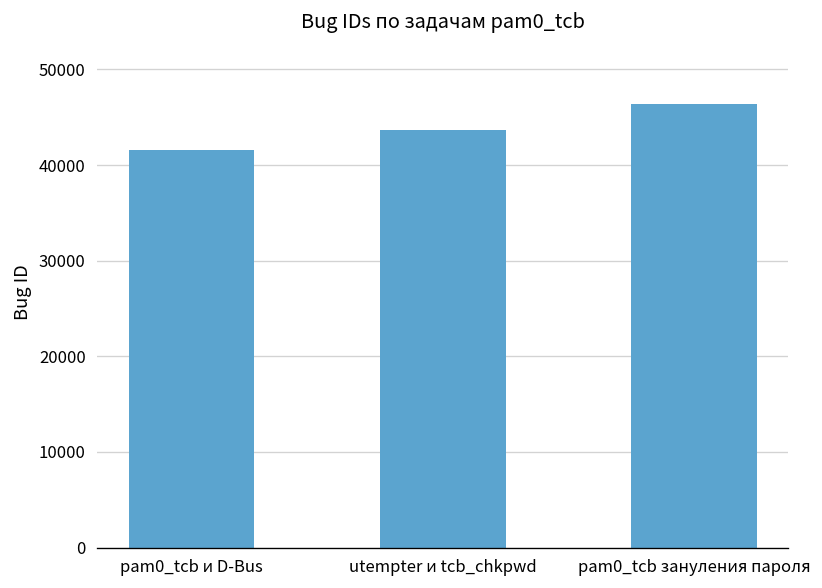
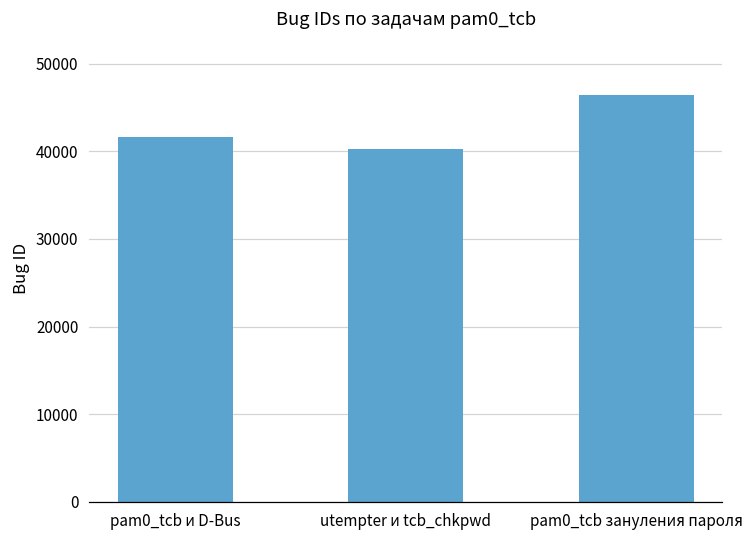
utempter и tcb_chkpwd: 44000 -> 40000
